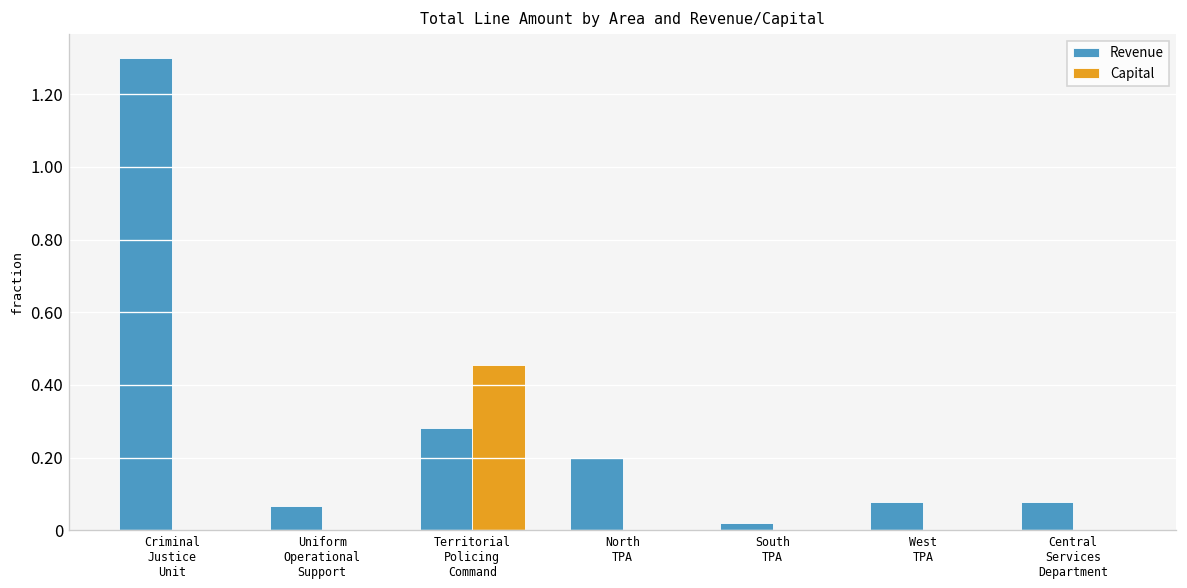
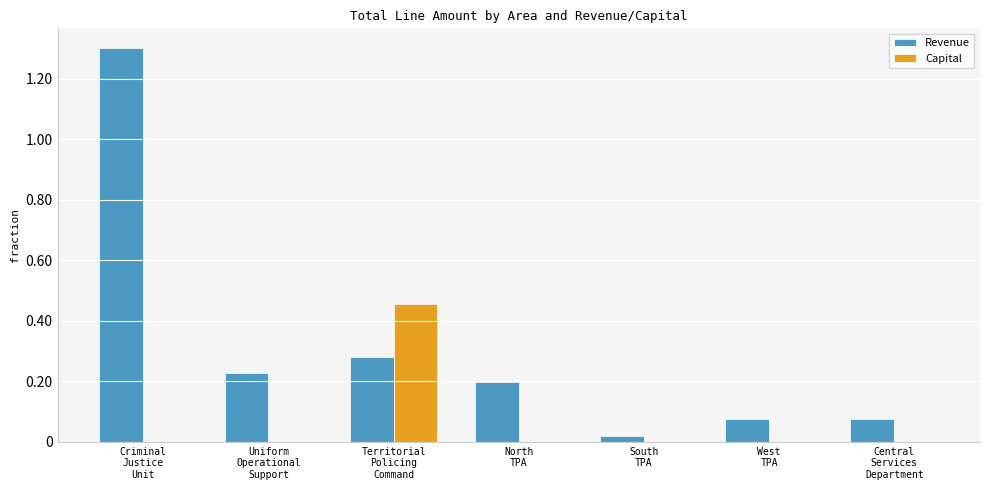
Revenue, Uniform Operational Support: 0.07 -> 0.23
